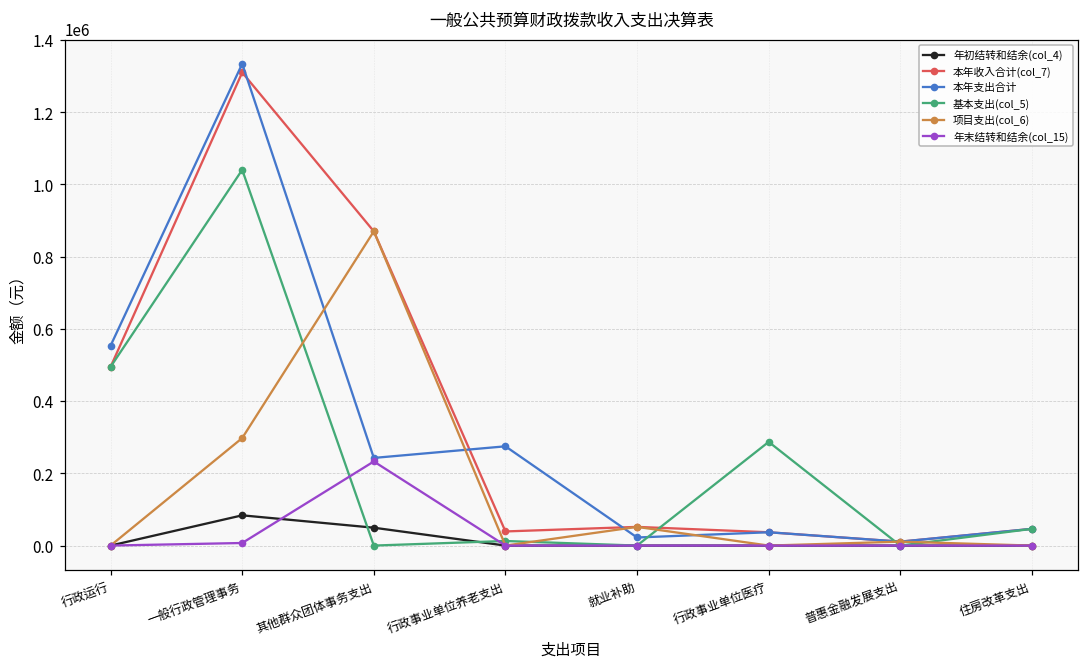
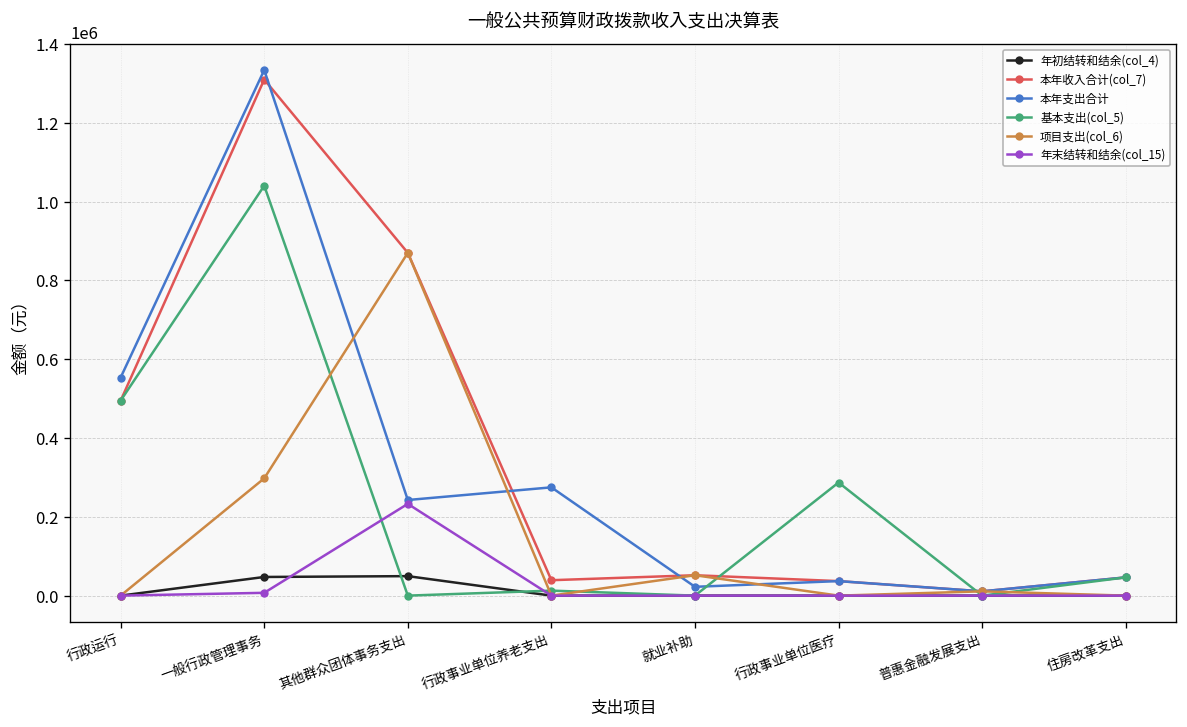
年初结转和结余(col_4), 一般行政管理事务: 80000 -> 50000
